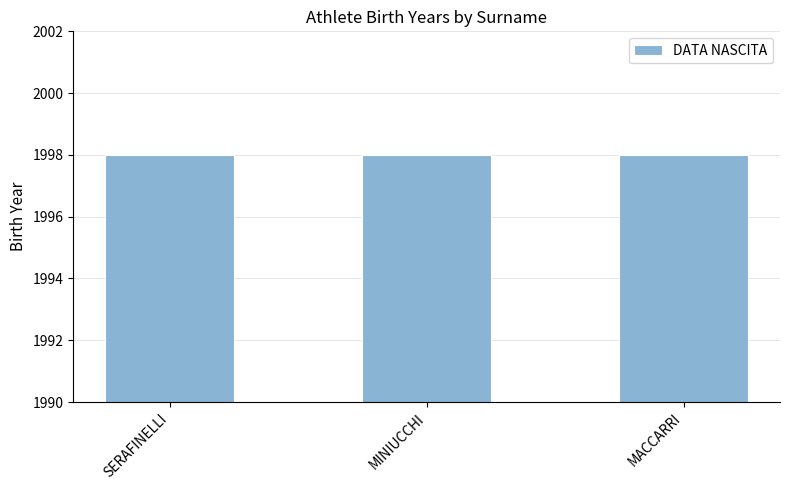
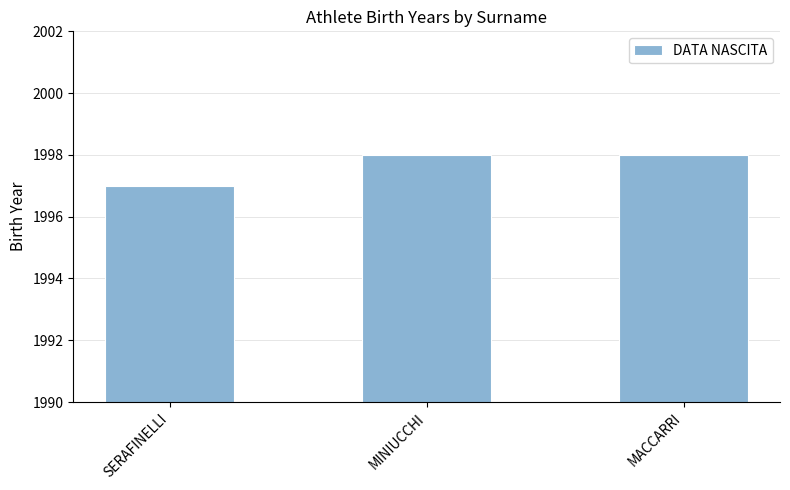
SERAFINELLI: 1998 -> 1997
